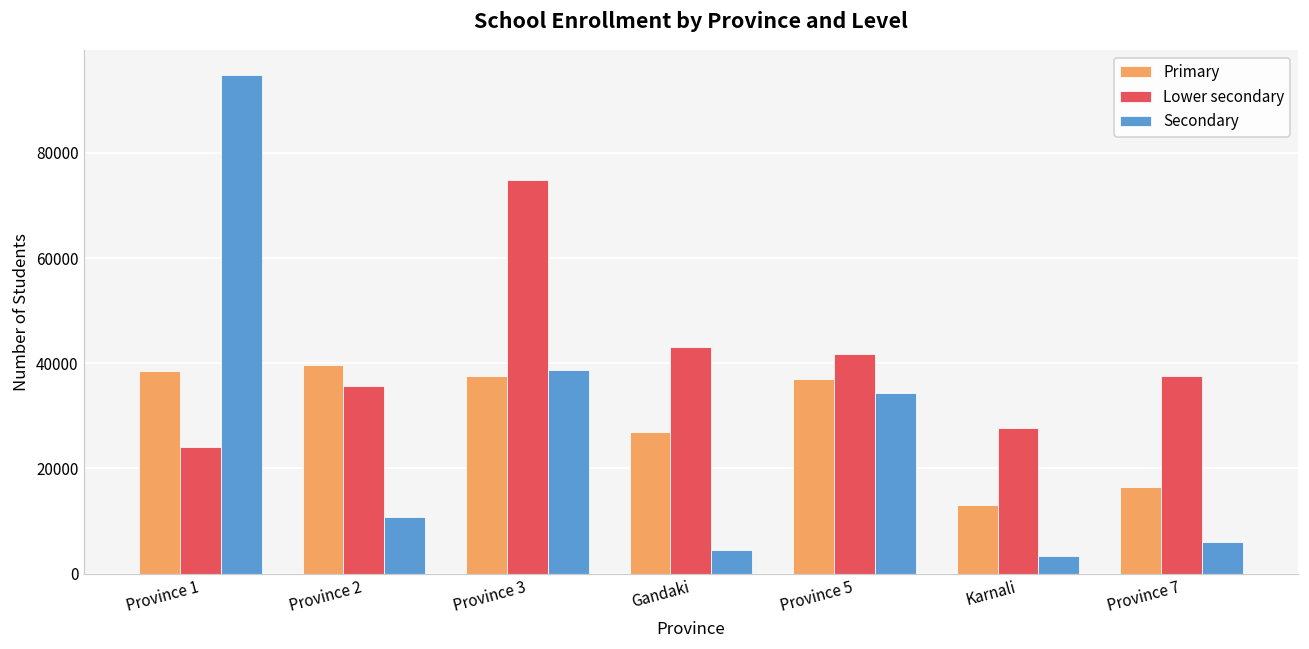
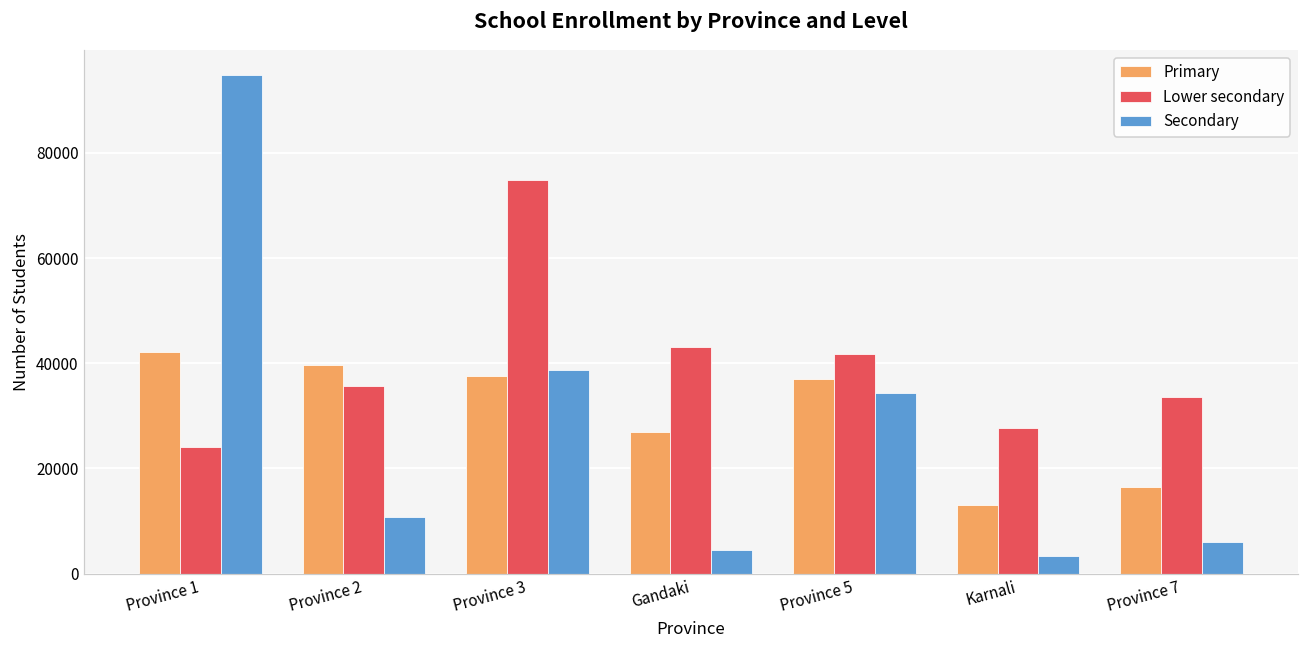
Primary, Province 1: 39000 -> 42000
Lower secondary, Province 7: 38000 -> 34000
